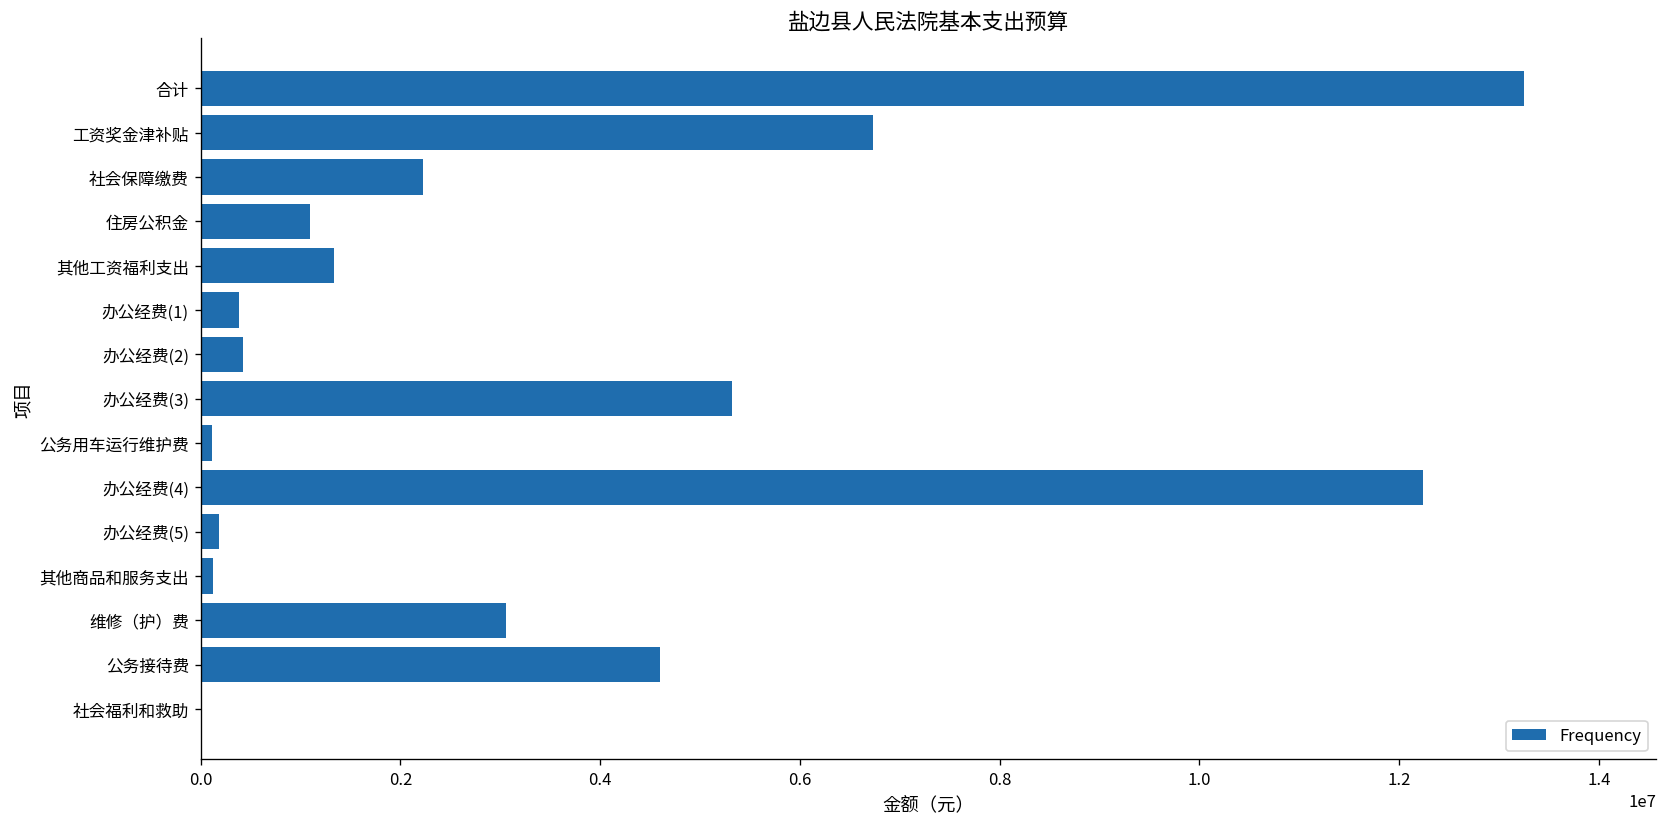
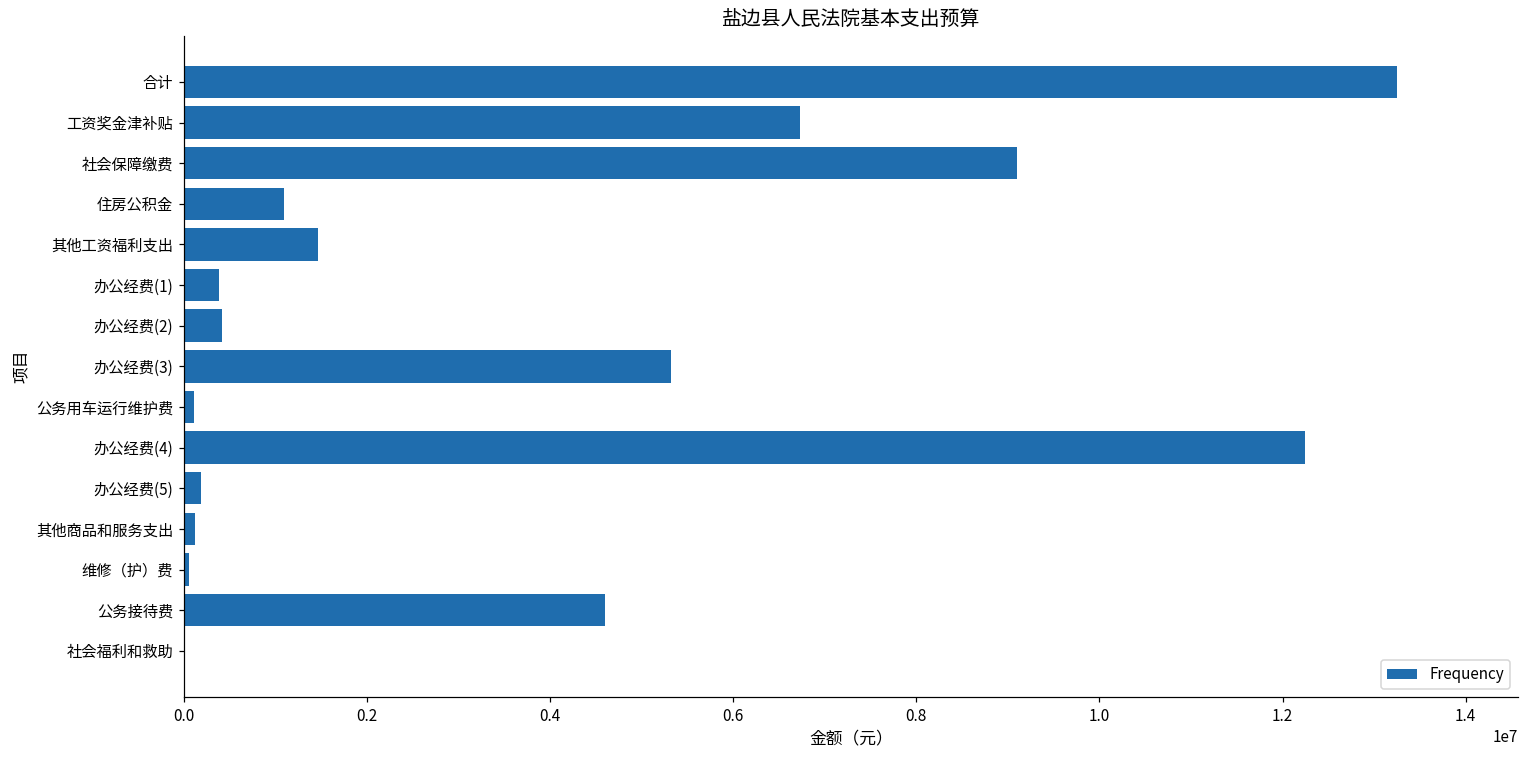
社会保障缴费: 2200000 -> 9100000
其他工资福利支出: 1300000 -> 1500000
维修（护）费: 3100000 -> 100000
